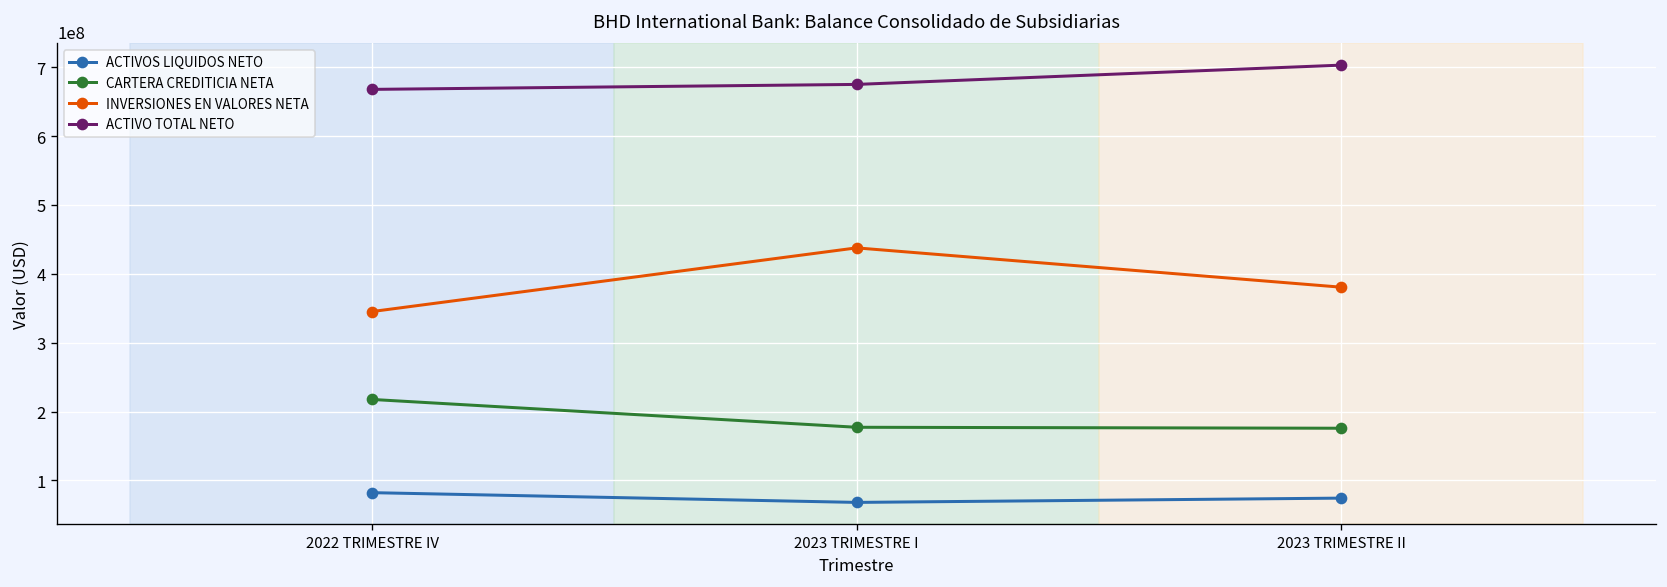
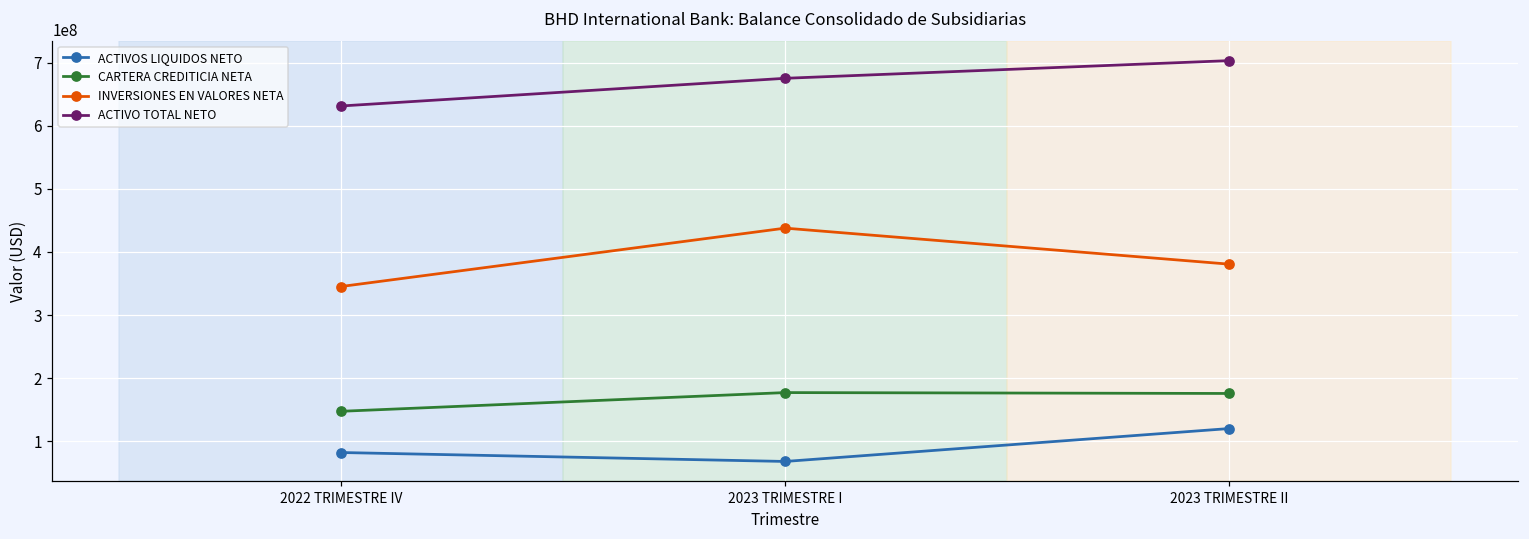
CARTERA CREDITICIA NETA, 2022 TRIMESTRE IV: 220000000 -> 150000000
ACTIVO TOTAL NETO, 2022 TRIMESTRE IV: 670000000 -> 630000000
ACTIVOS LIQUIDOS NETO, 2023 TRIMESTRE II: 70000000 -> 120000000
